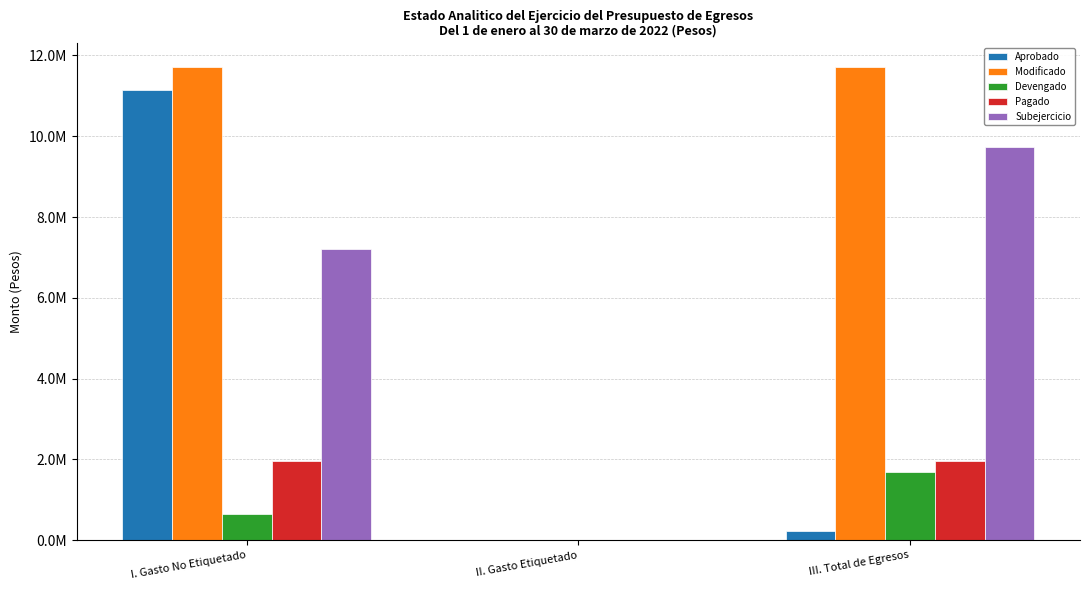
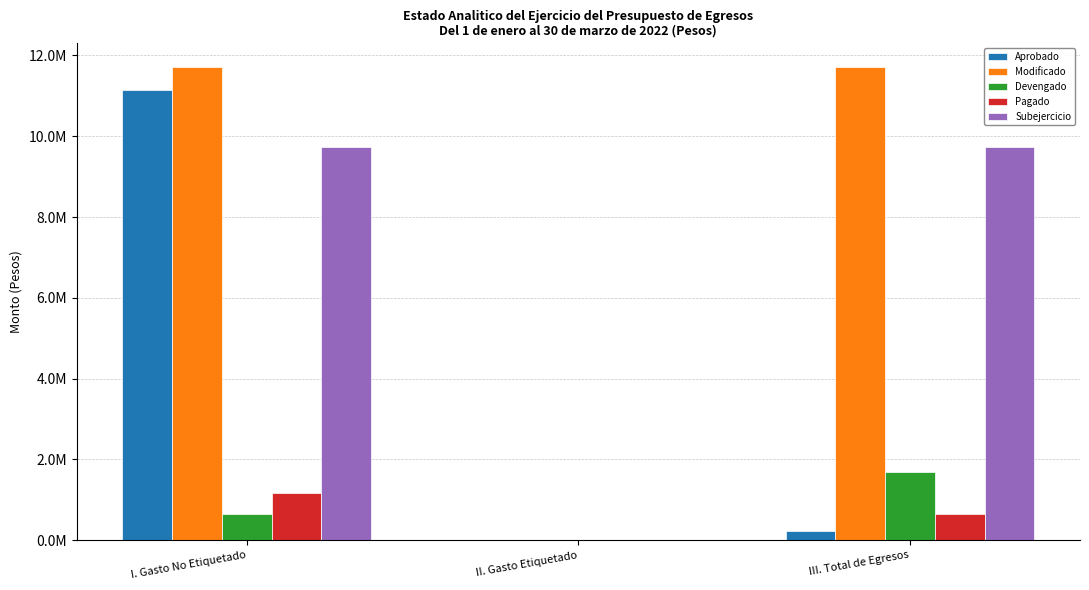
Pagado, I. Gasto No Etiquetado: 2000000 -> 1200000
Subejercicio, I. Gasto No Etiquetado: 7200000 -> 9700000
Pagado, III. Total de Egresos: 2000000 -> 600000
